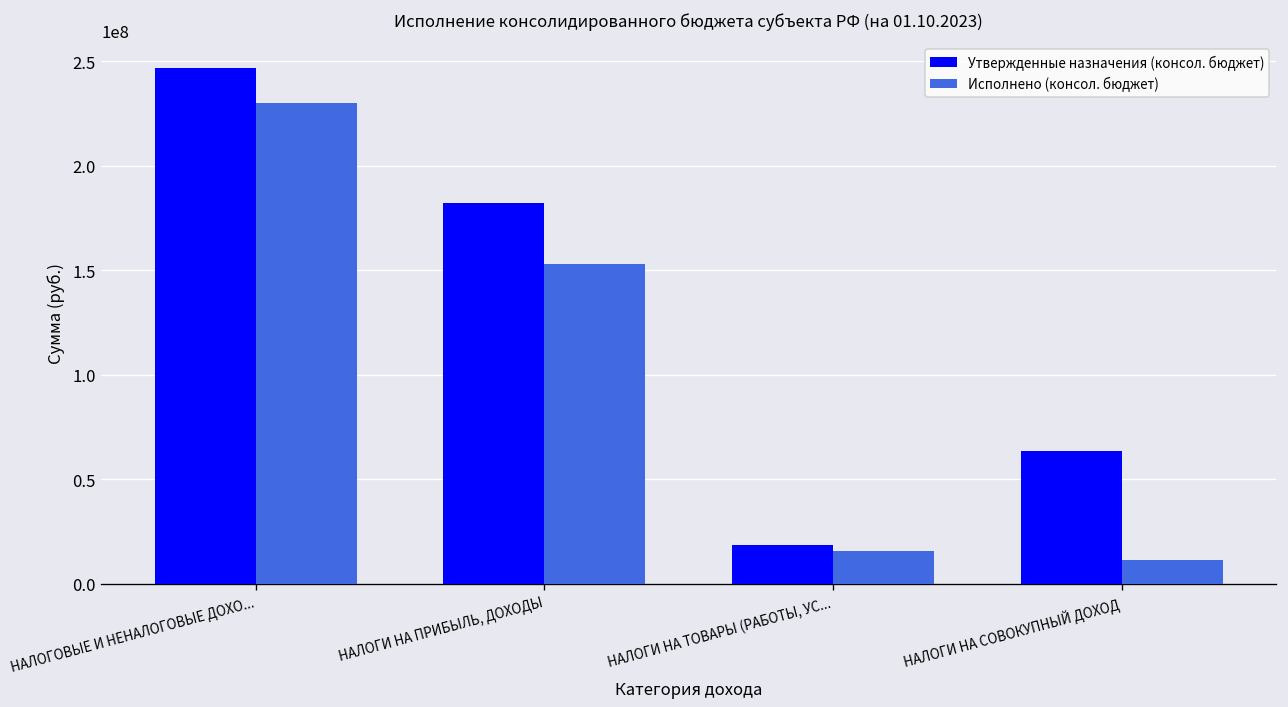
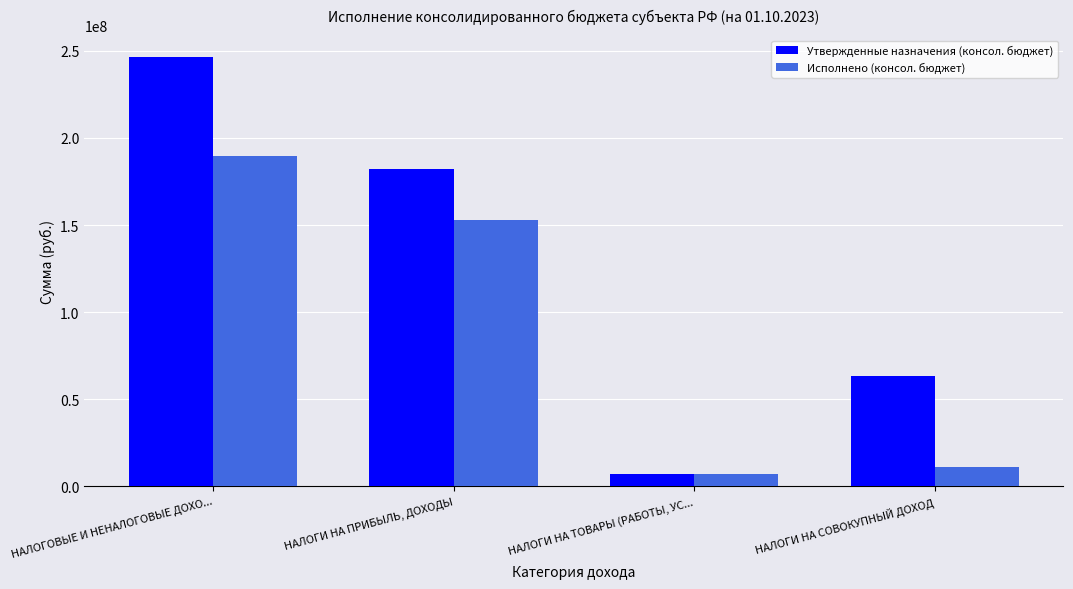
Исполнено (консол. бюджет), НАЛОГОВЫЕ И НЕНАЛОГОВЫЕ ДОХО...: 230000000 -> 190000000
Утвержденные назначения (консол. бюджет), НАЛОГИ НА ТОВАРЫ (РАБОТЫ, УС...: 18000000 -> 7000000
Исполнено (консол. бюджет), НАЛОГИ НА ТОВАРЫ (РАБОТЫ, УС...: 16000000 -> 7000000
